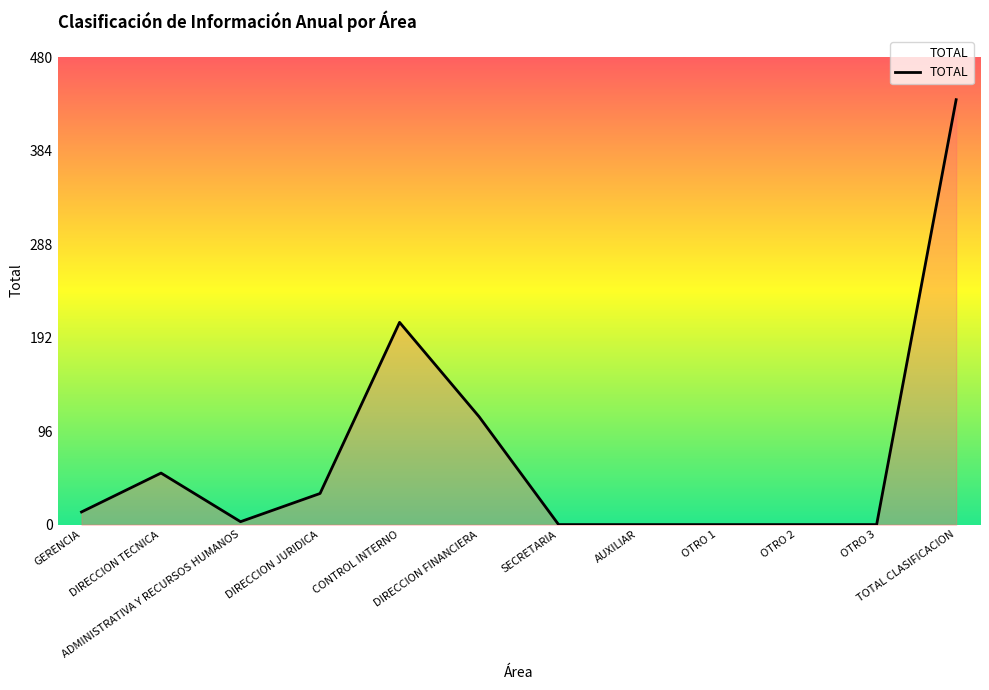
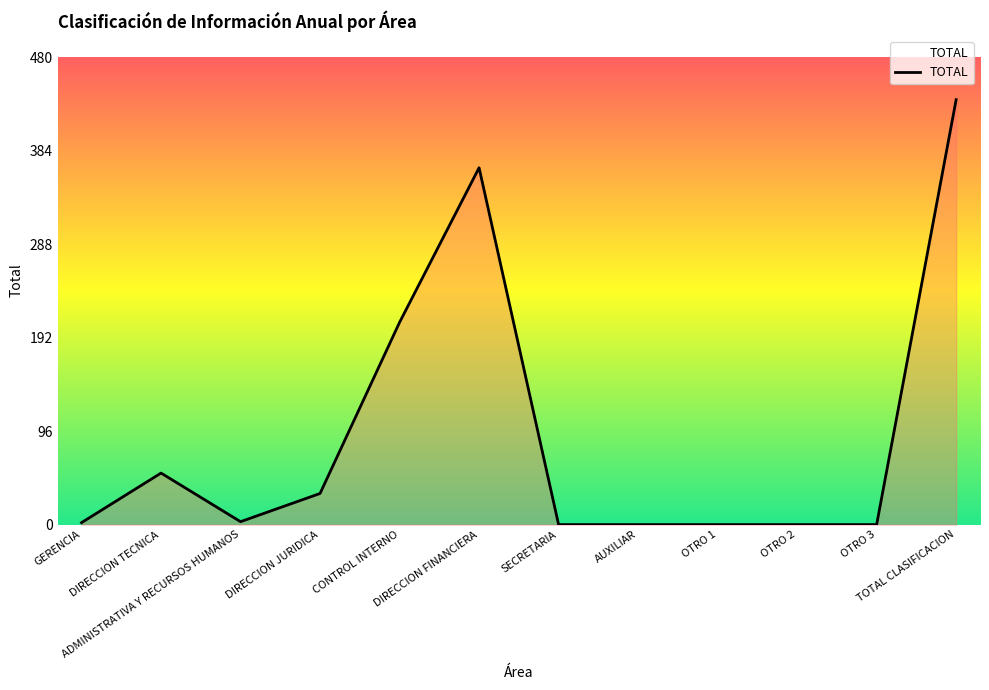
GERENCIA: 10 -> 0
DIRECCION FINANCIERA: 110 -> 370
